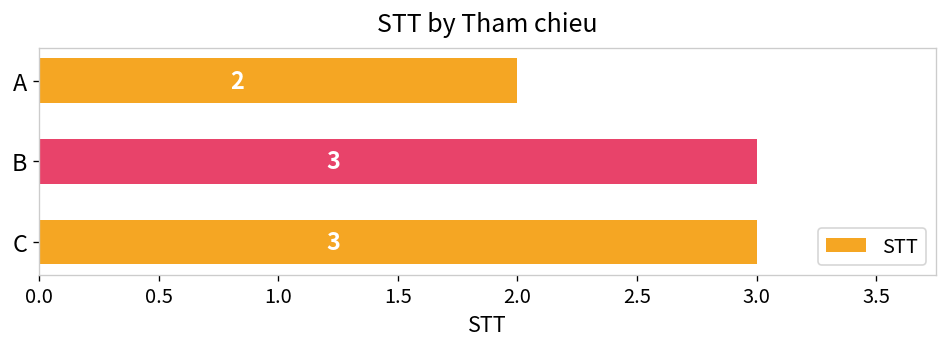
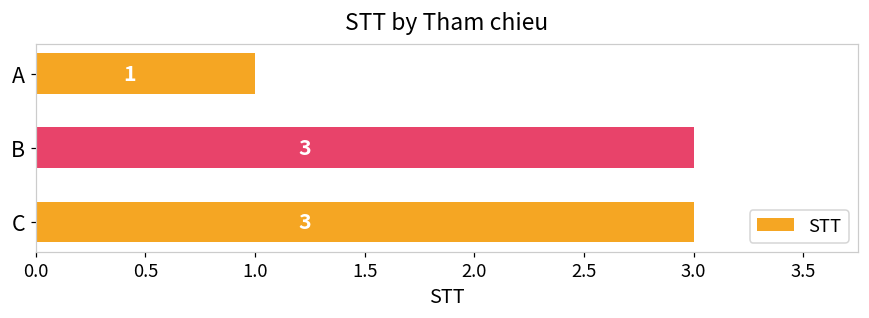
A: 2 -> 1
